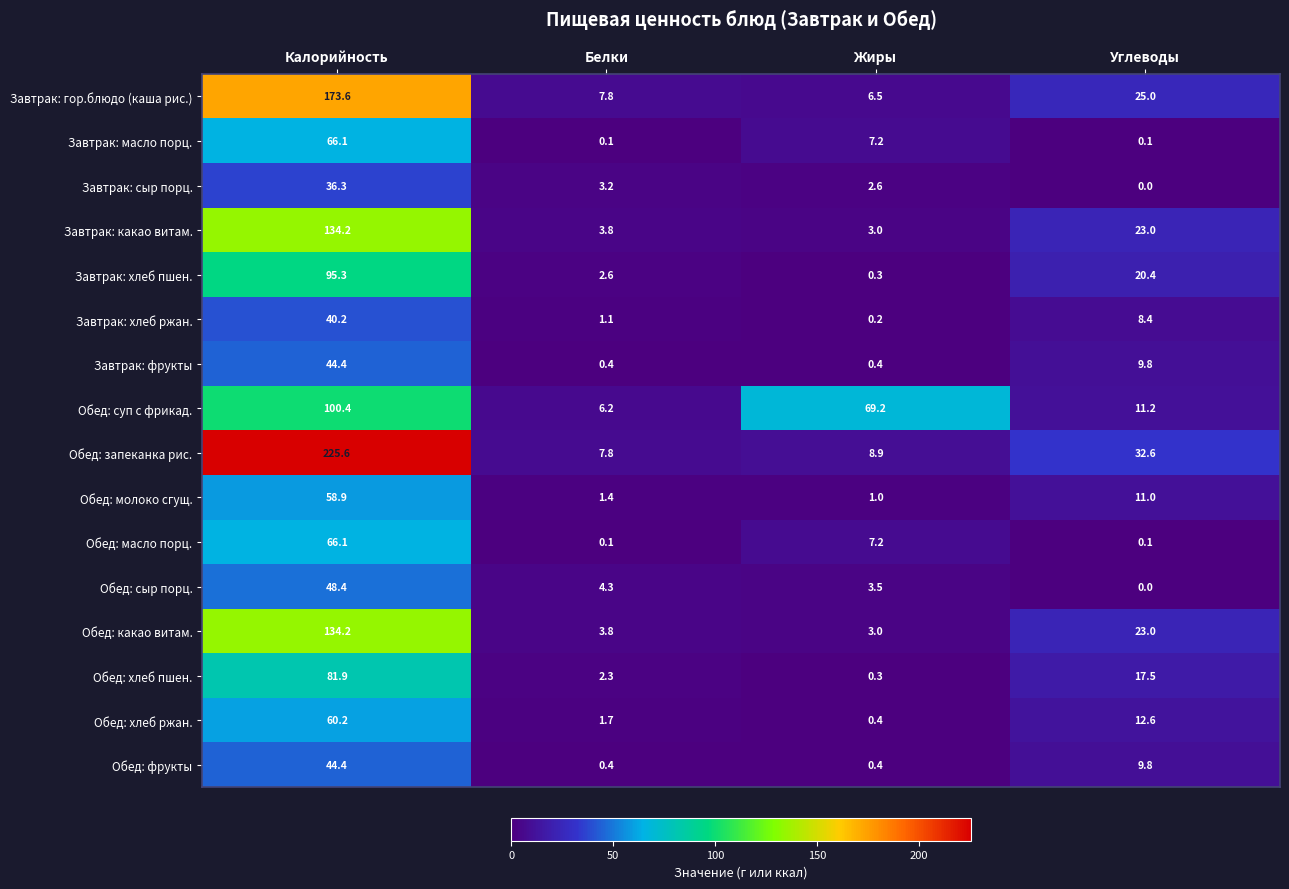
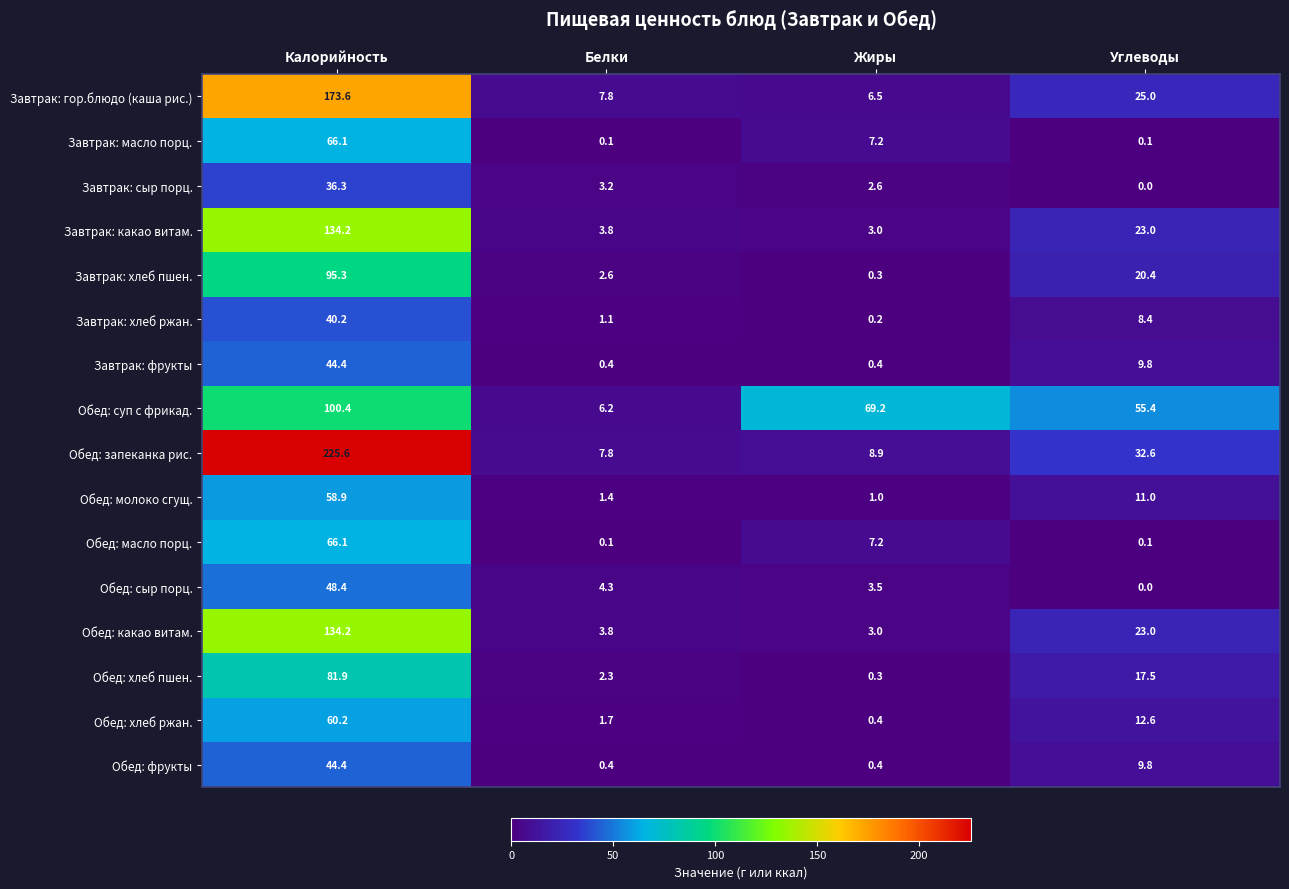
Обед: суп с фрикад., Углеводы: 11.2 -> 55.4
